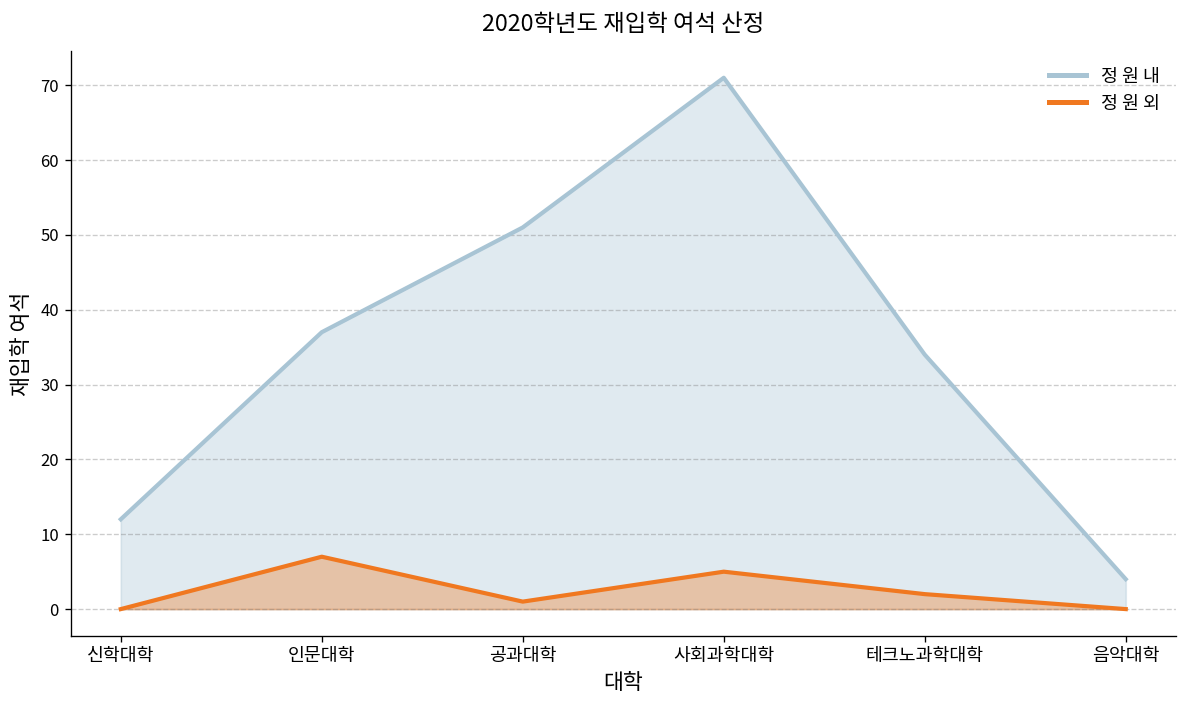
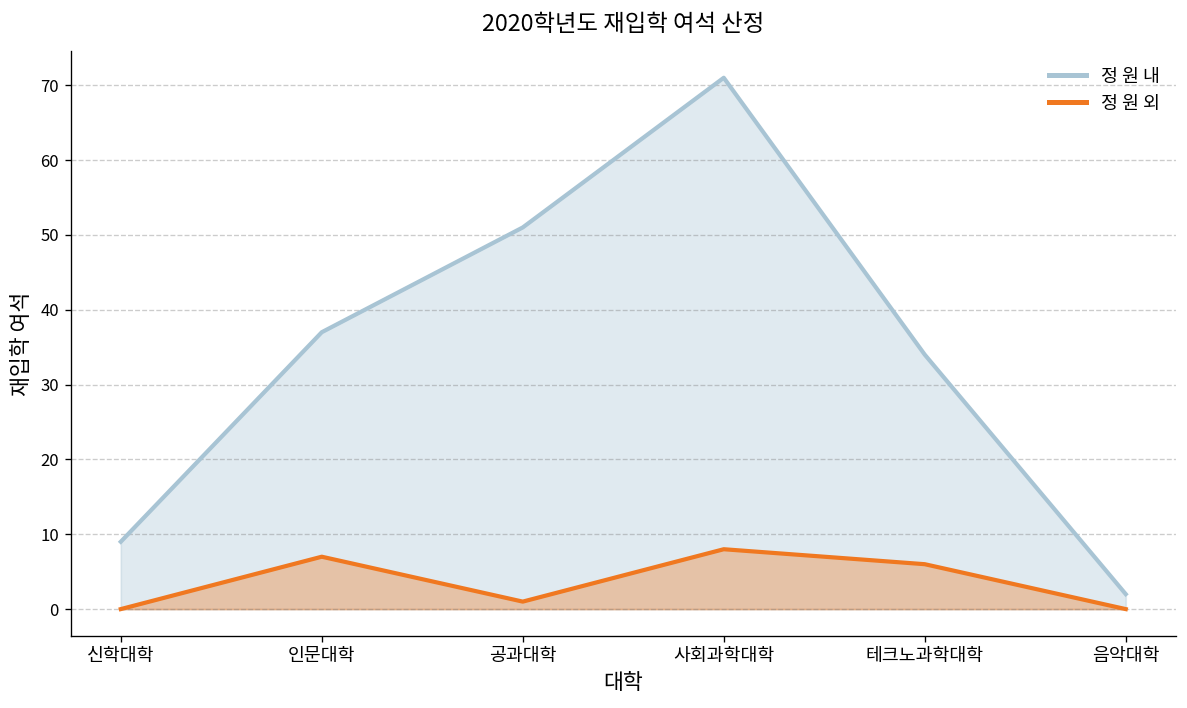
정 원 내, 신학대학: 12 -> 9
정 원 외, 사회과학대학: 5 -> 8
정 원 외, 테크노과학대학: 2 -> 6
정 원 내, 음악대학: 4 -> 2
